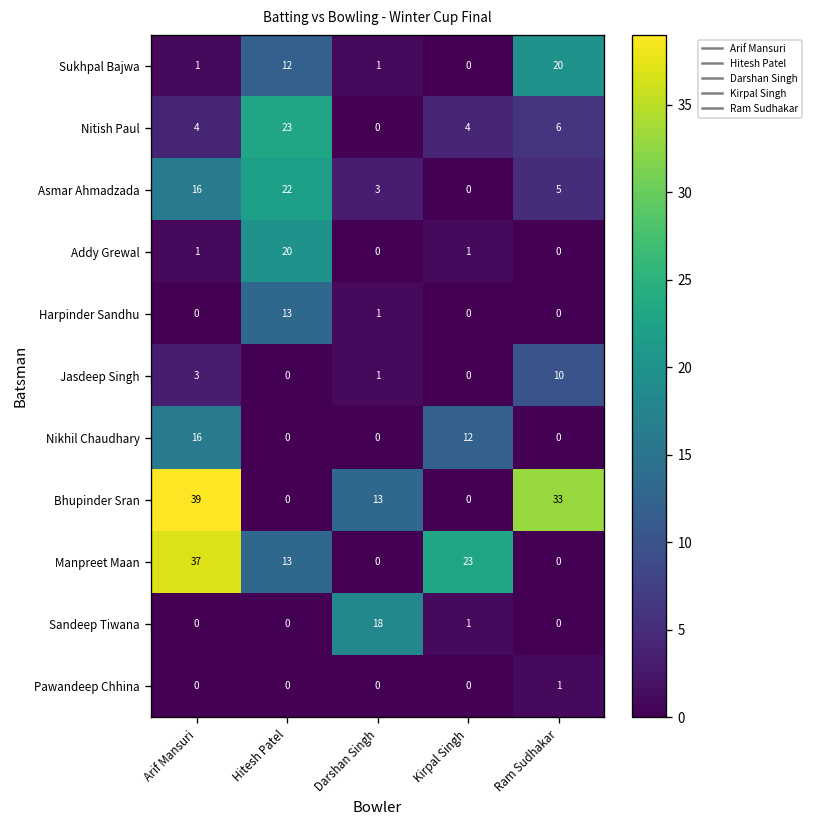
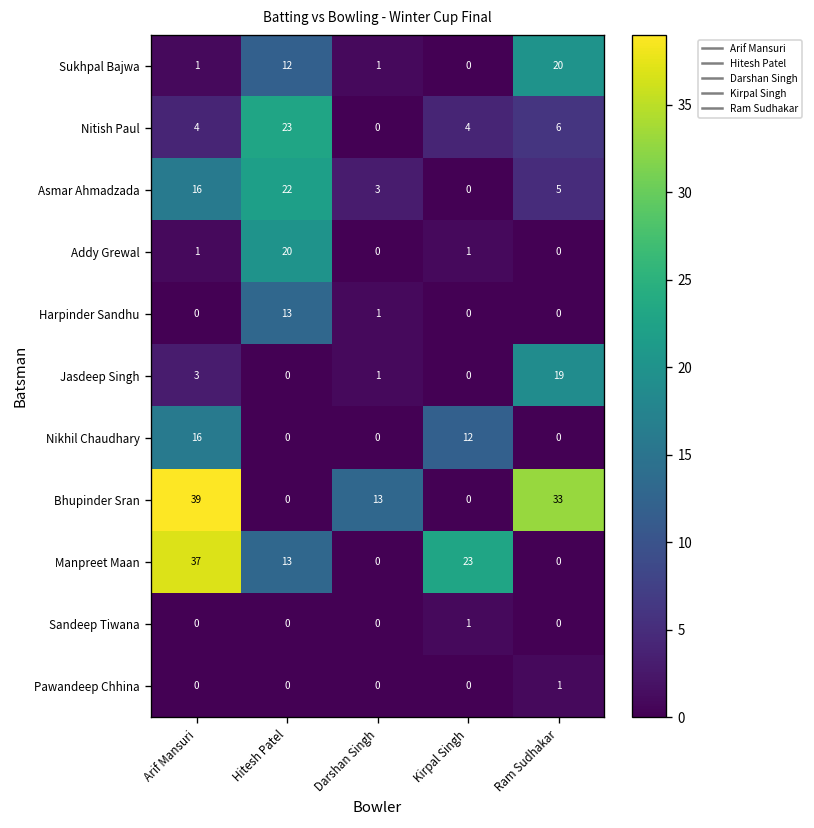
Jasdeep Singh, Ram Sudhakar: 10 -> 19
Sandeep Tiwana, Darshan Singh: 18 -> 0
